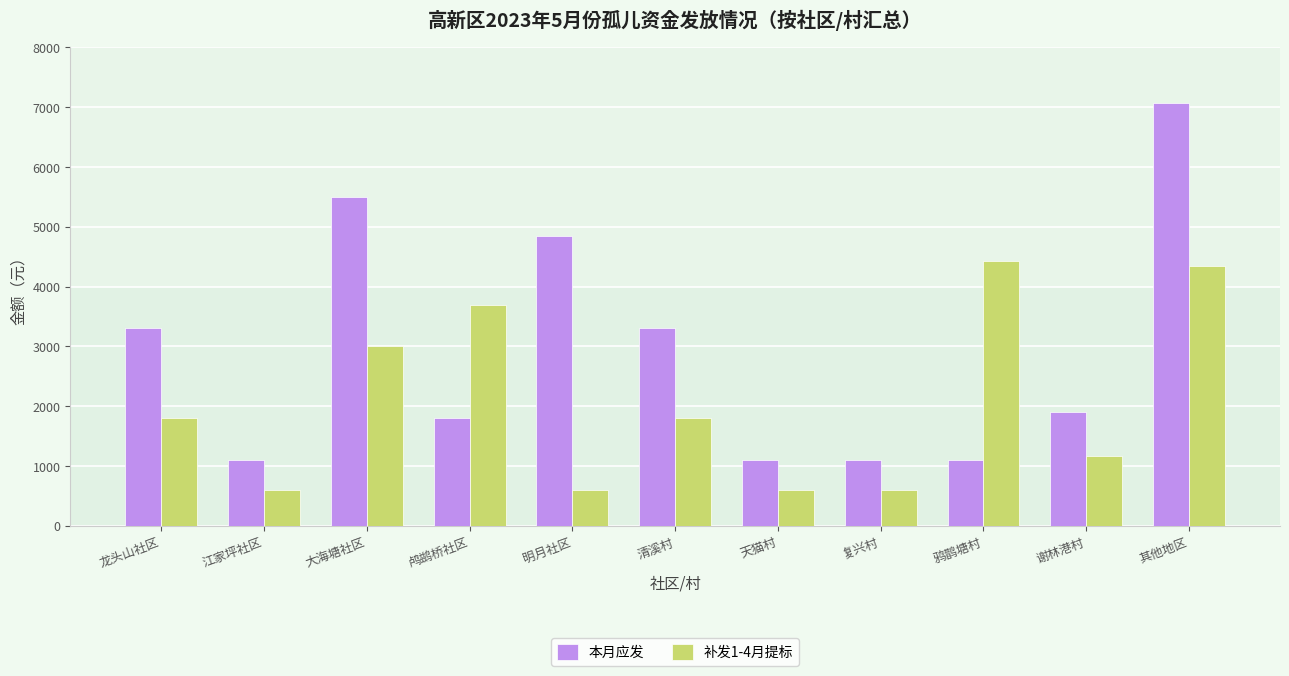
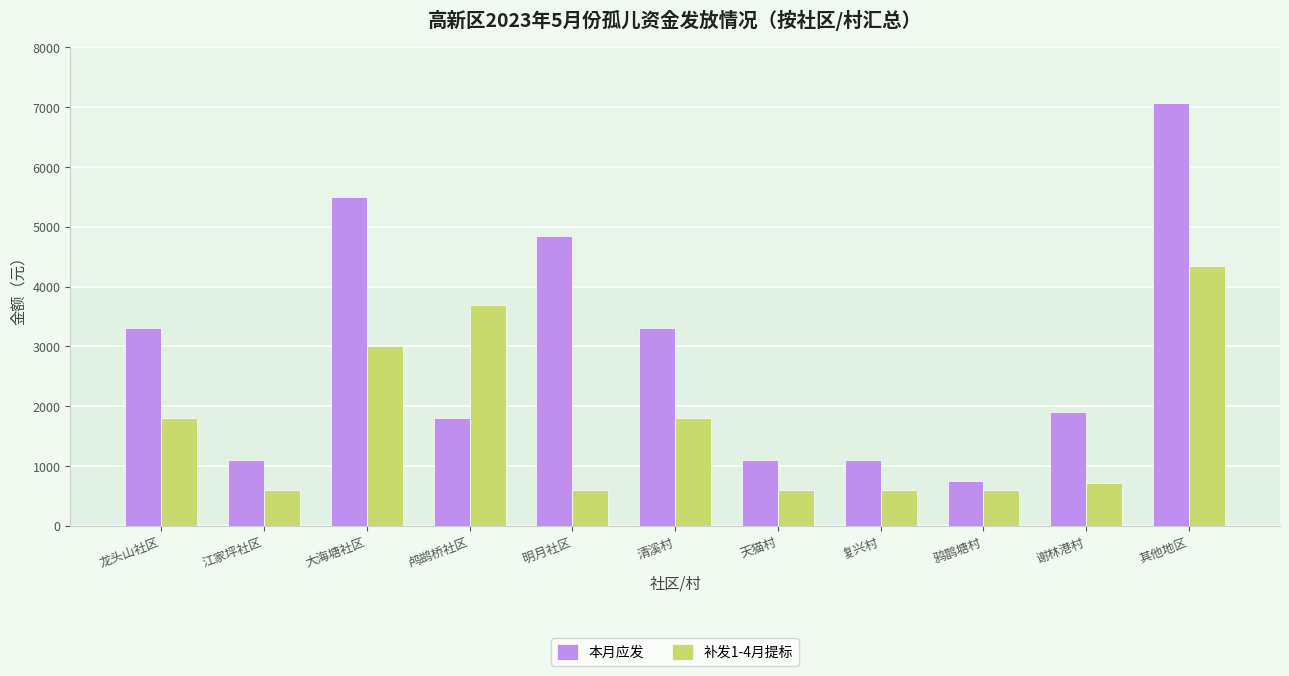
本月应发, 鸦鹊塘村: 1100 -> 700
补发1-4月提标, 鸦鹊塘村: 4400 -> 600
补发1-4月提标, 谢林港村: 1200 -> 700
